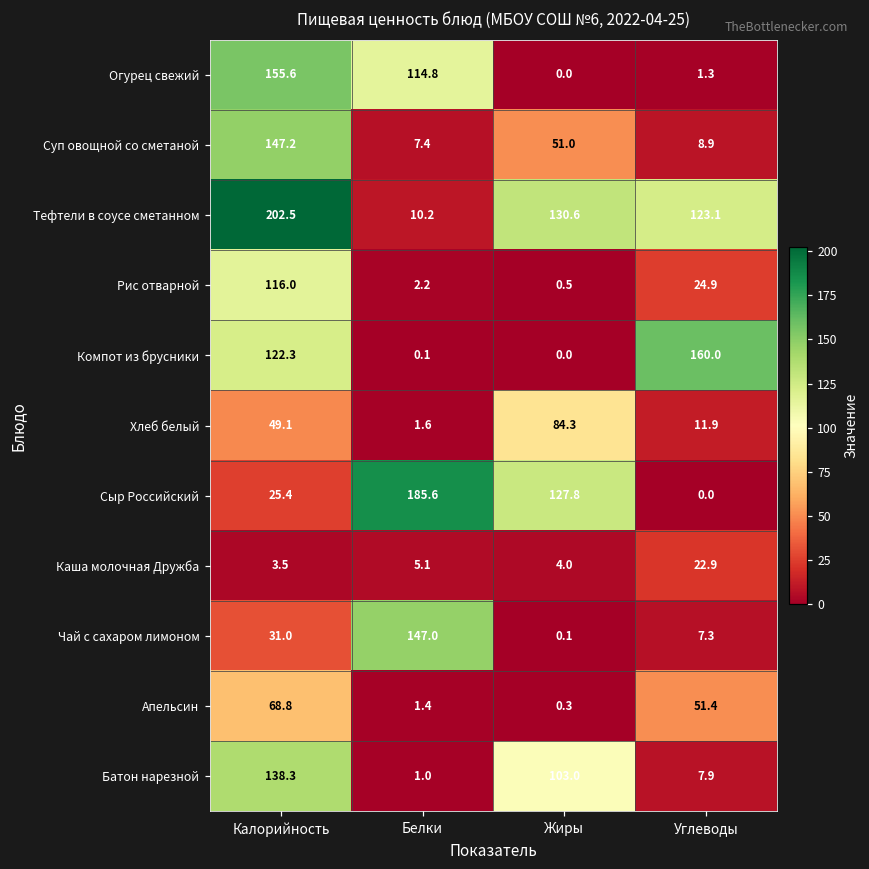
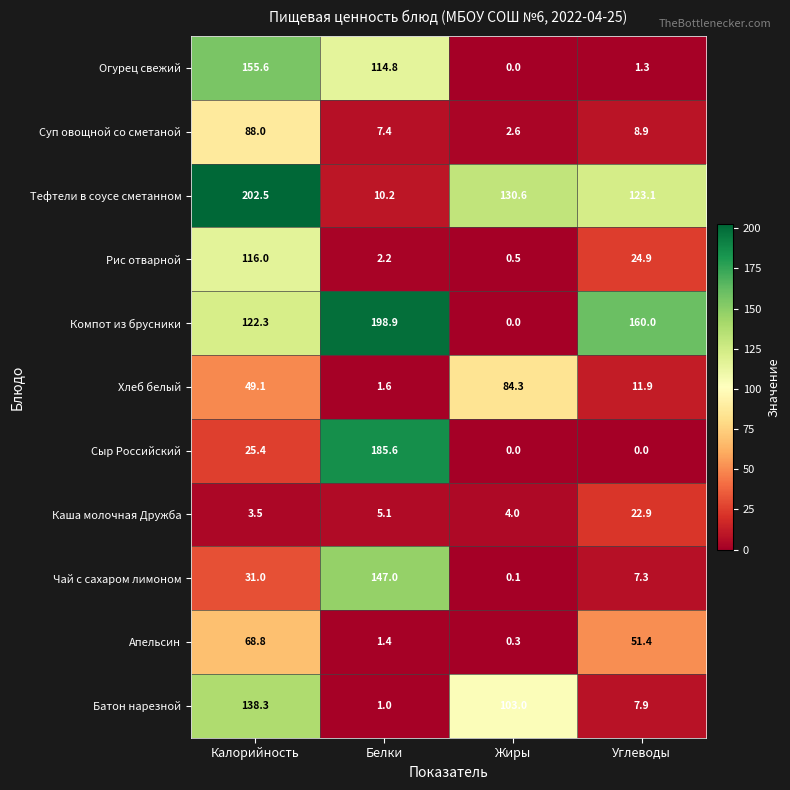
Суп овощной со сметаной, Калорийность: 147.2 -> 88.0
Суп овощной со сметаной, Жиры: 51.0 -> 2.6
Компот из брусники, Белки: 0.1 -> 198.9
Сыр Российский, Жиры: 127.8 -> 0.0
